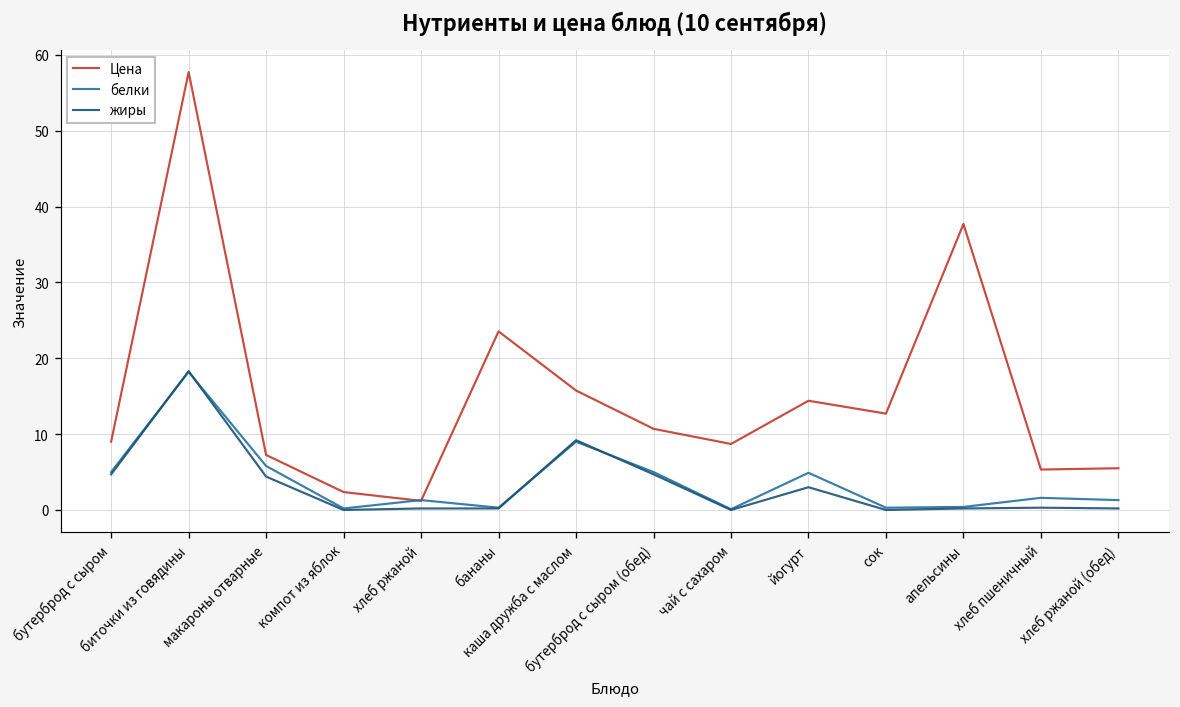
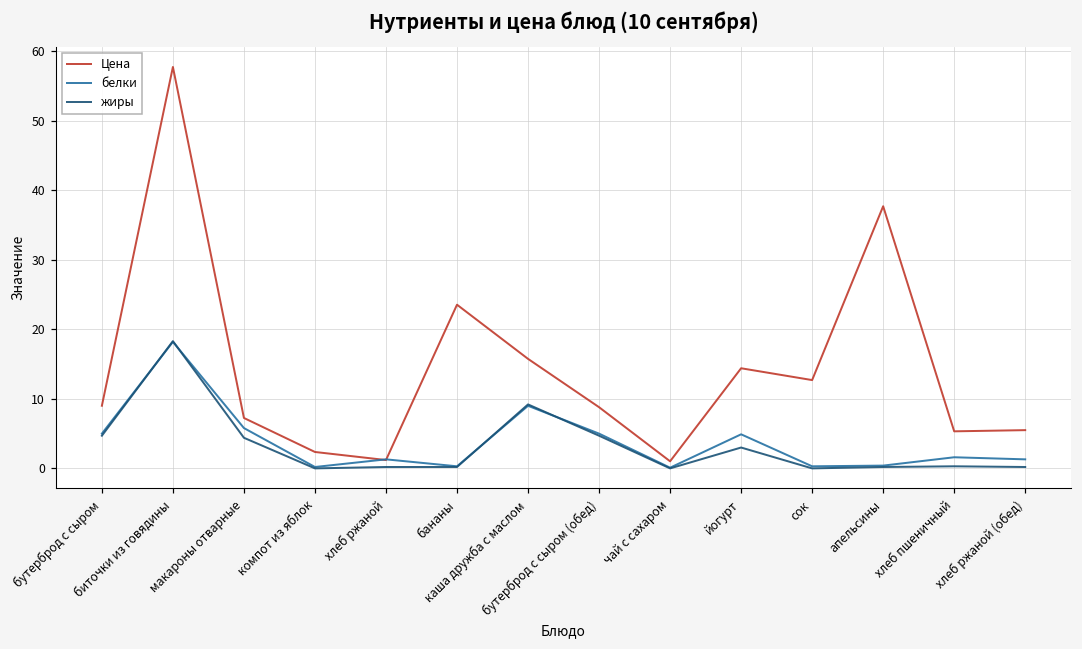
Цена, бутерброд с сыром (обед): 11 -> 9
Цена, чай с сахаром: 9 -> 1
